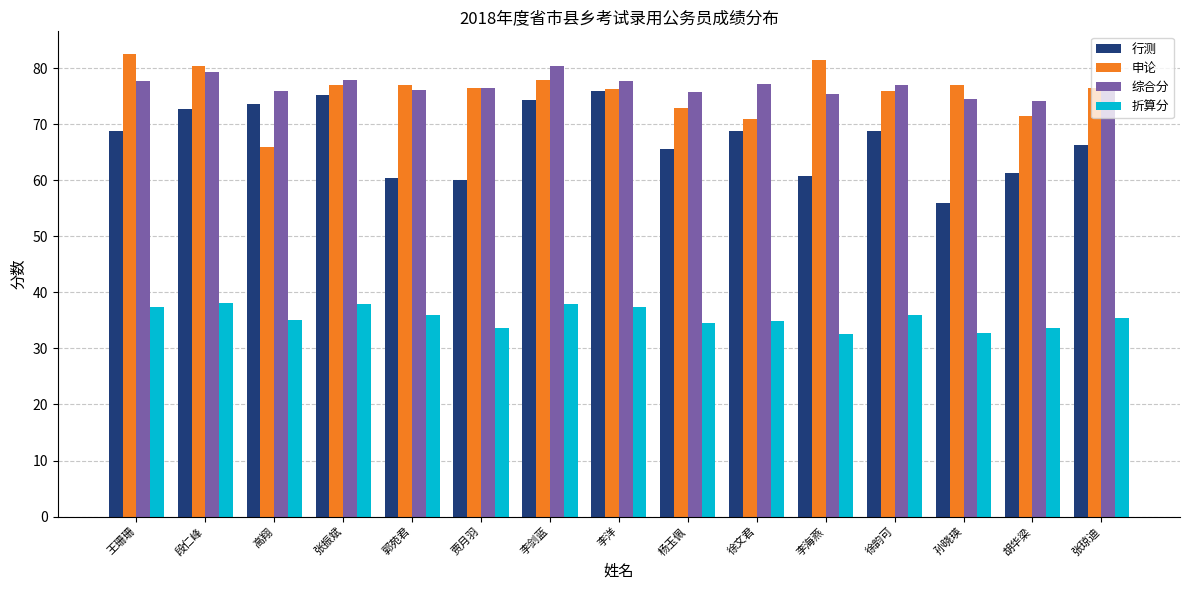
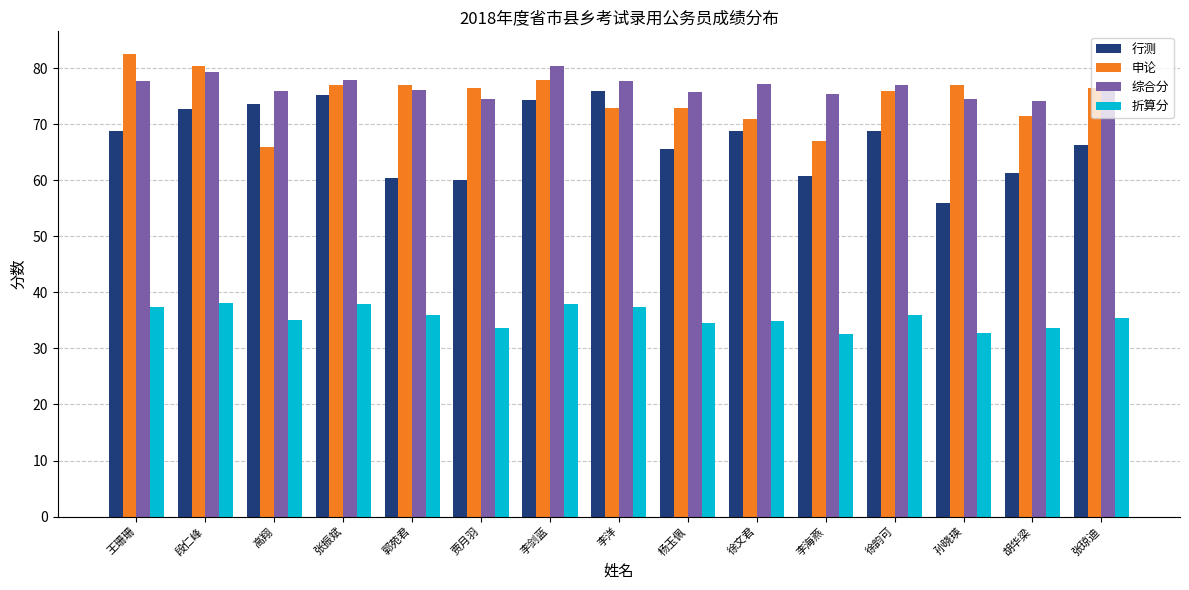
综合分, 贾月羽: 77 -> 75
申论, 李洋: 76 -> 73
申论, 李海燕: 82 -> 67
